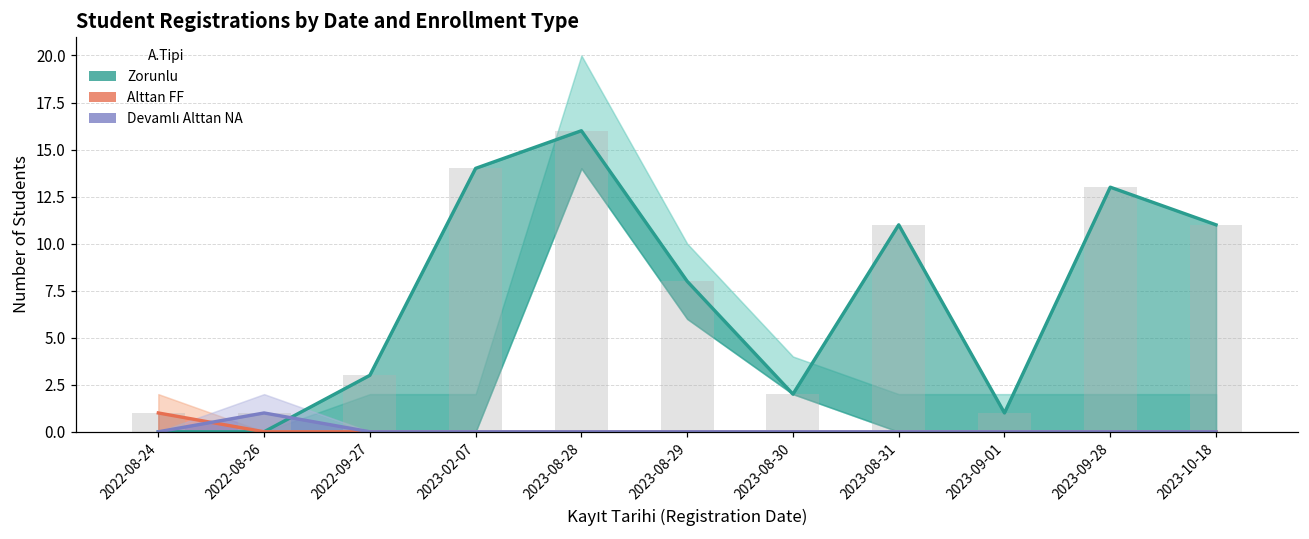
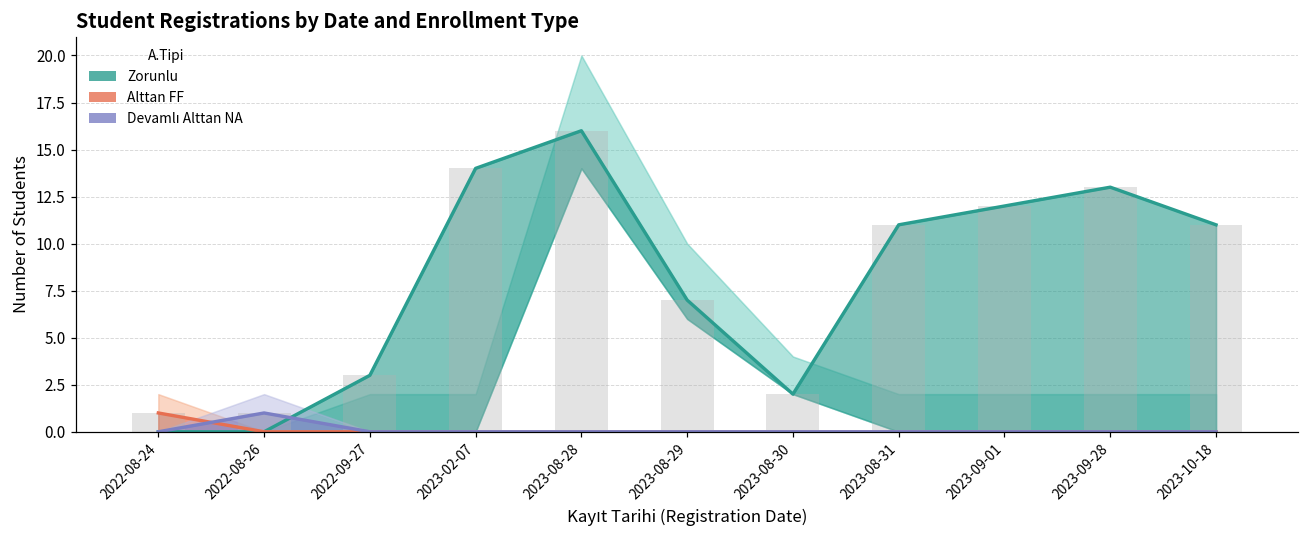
Zorunlu, 2023-08-29: 8 -> 7
Zorunlu, 2023-09-01: 1 -> 12
